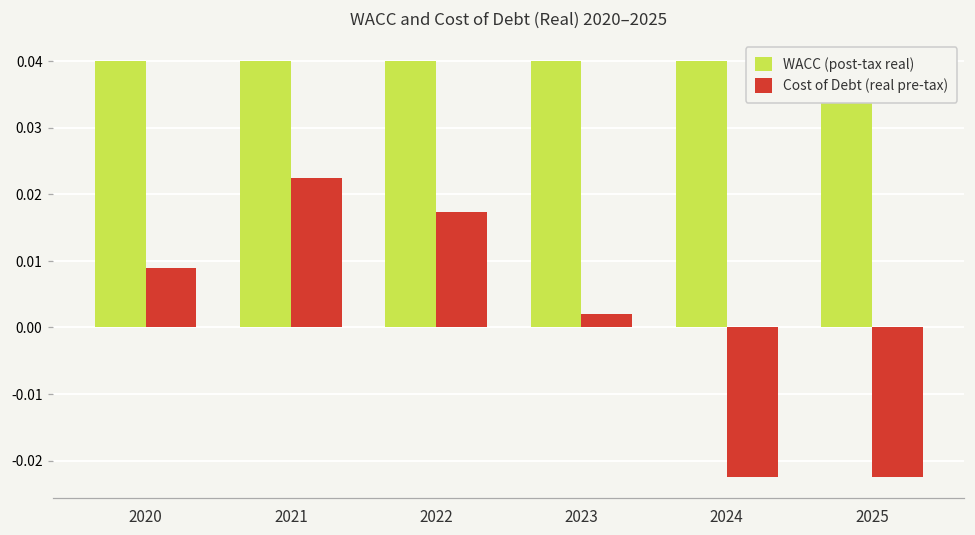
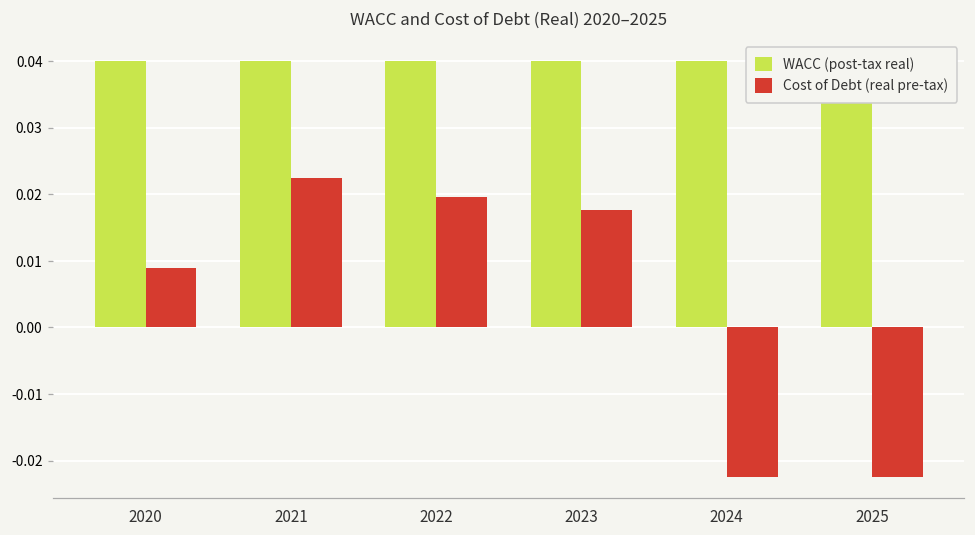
Cost of Debt (real pre-tax), 2022: 0.017 -> 0.020
Cost of Debt (real pre-tax), 2023: 0.002 -> 0.018
